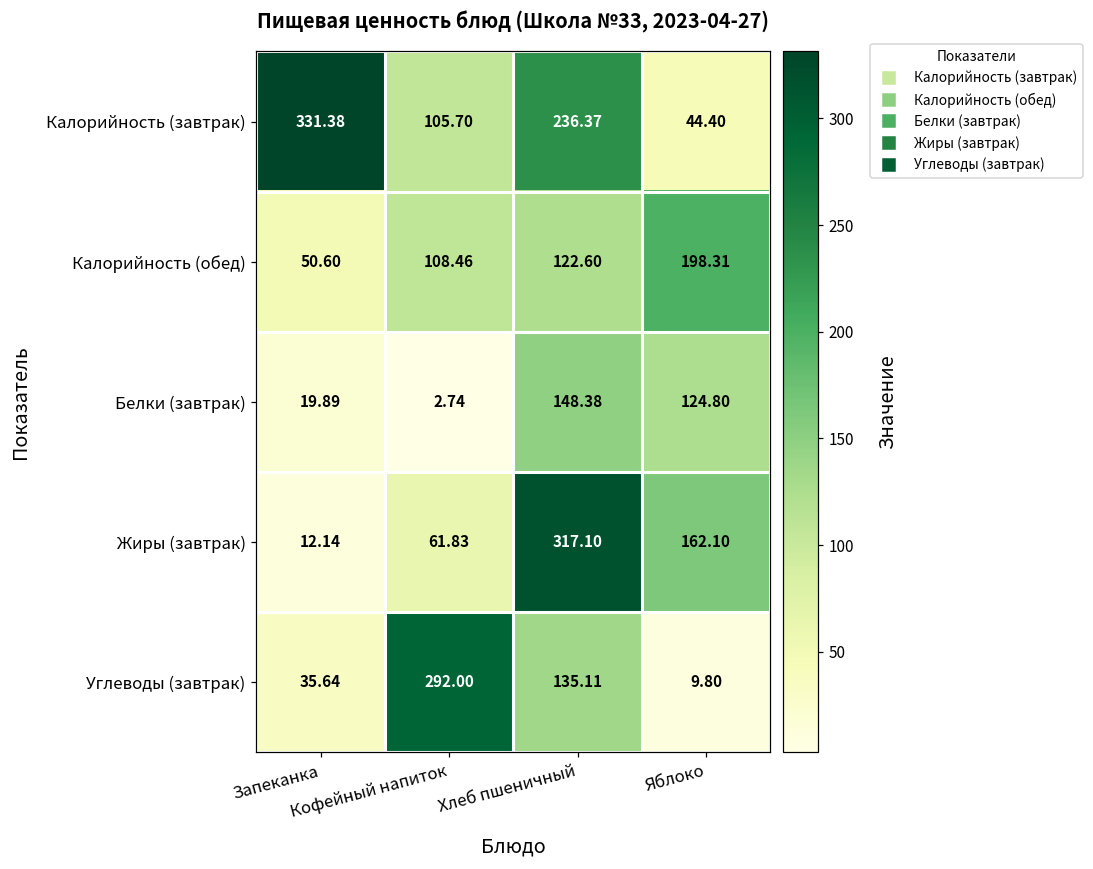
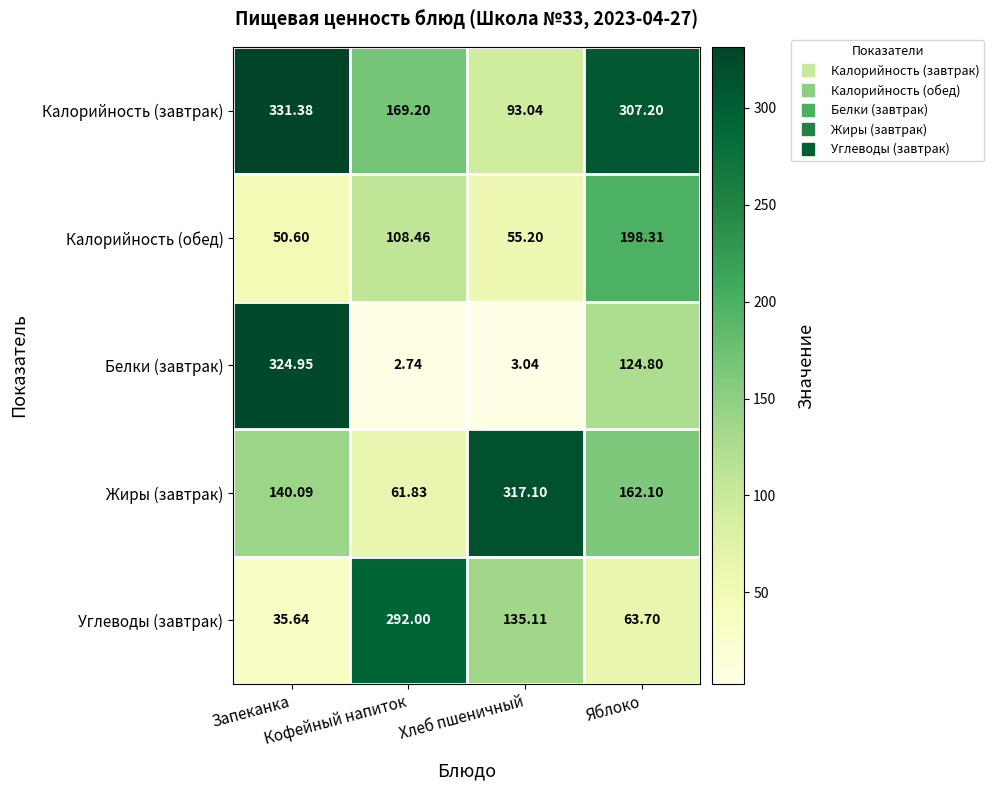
Калорийность (завтрак), Кофейный напиток: 105.70 -> 169.20
Калорийность (завтрак), Хлеб пшеничный: 236.37 -> 93.04
Калорийность (завтрак), Яблоко: 44.40 -> 307.20
Калорийность (обед), Хлеб пшеничный: 122.60 -> 55.20
Белки (завтрак), Запеканка: 19.89 -> 324.95
Белки (завтрак), Хлеб пшеничный: 148.38 -> 3.04
Жиры (завтрак), Запеканка: 12.14 -> 140.09
Углеводы (завтрак), Яблоко: 9.80 -> 63.70
